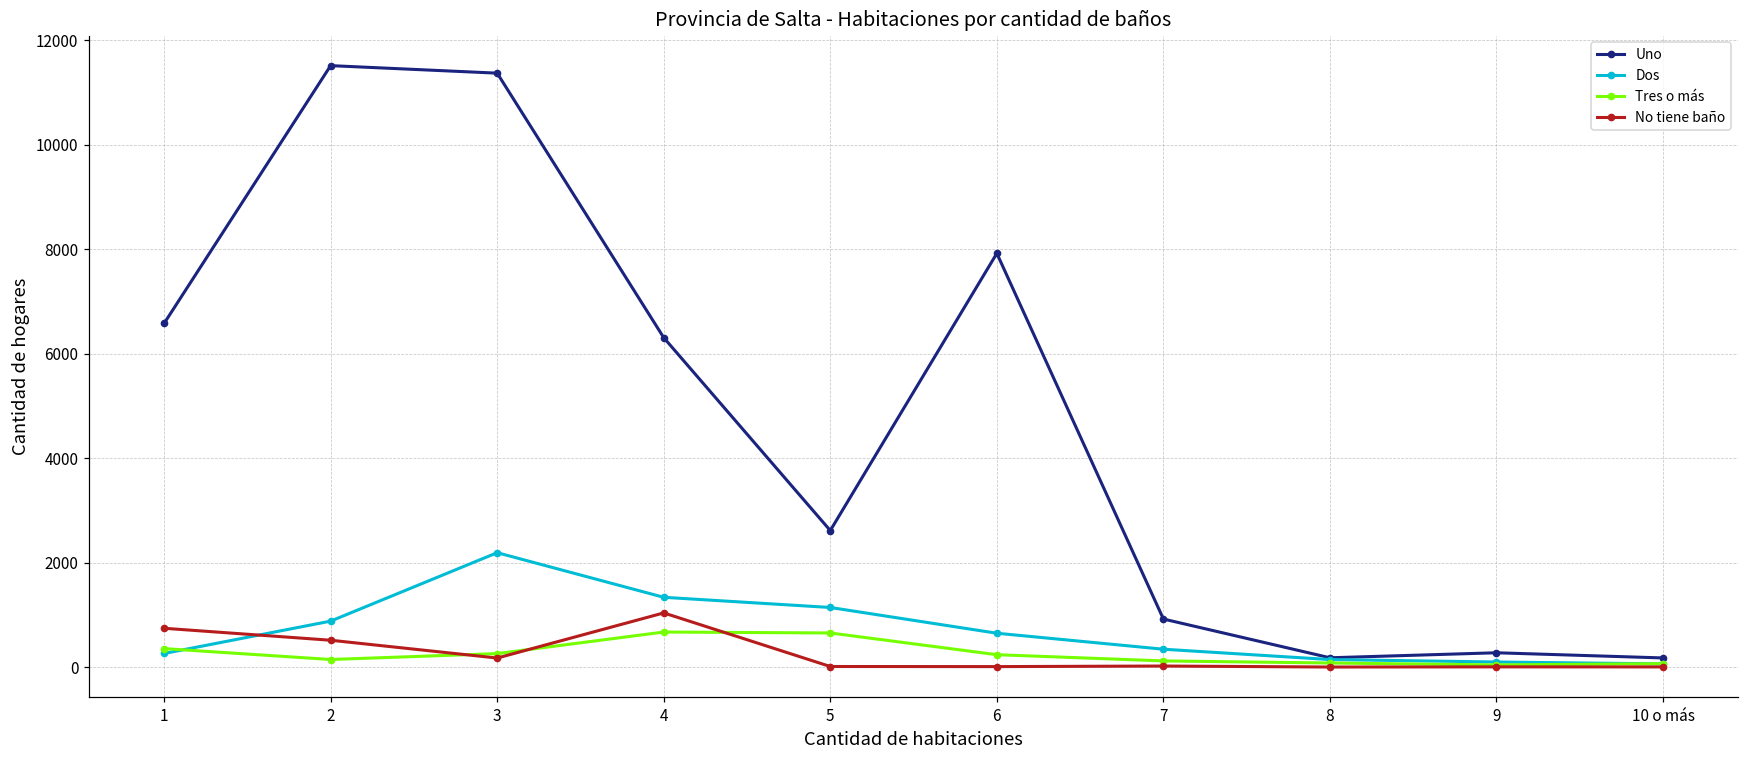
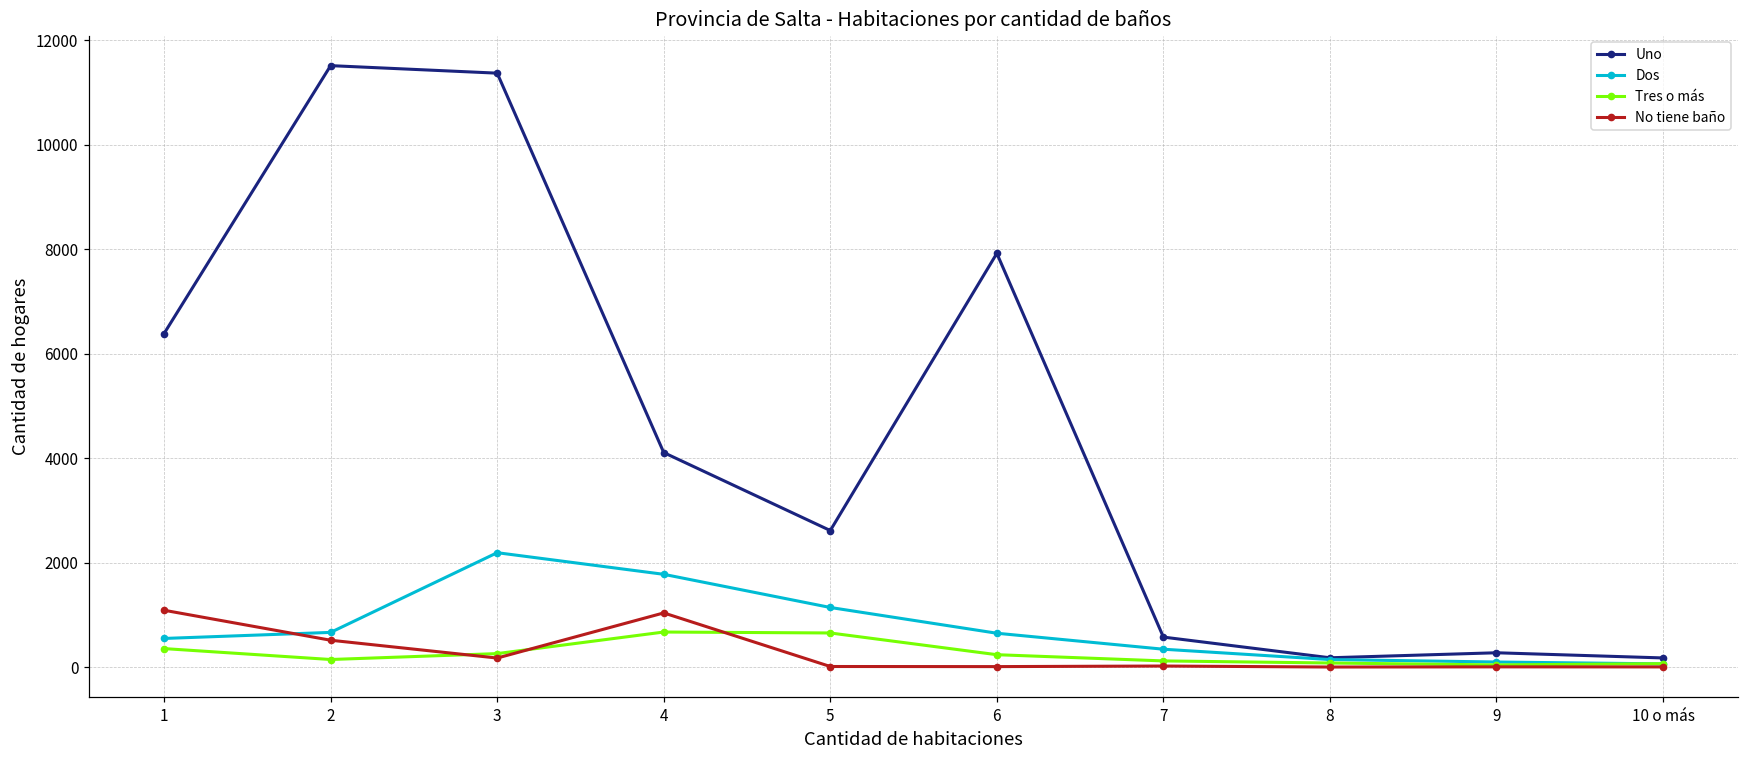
Uno, 1: 6600 -> 6400
Dos, 1: 300 -> 600
No tiene baño, 1: 700 -> 1100
Dos, 2: 900 -> 700
Uno, 4: 6300 -> 4100
Dos, 4: 1300 -> 1800
Uno, 7: 900 -> 600
